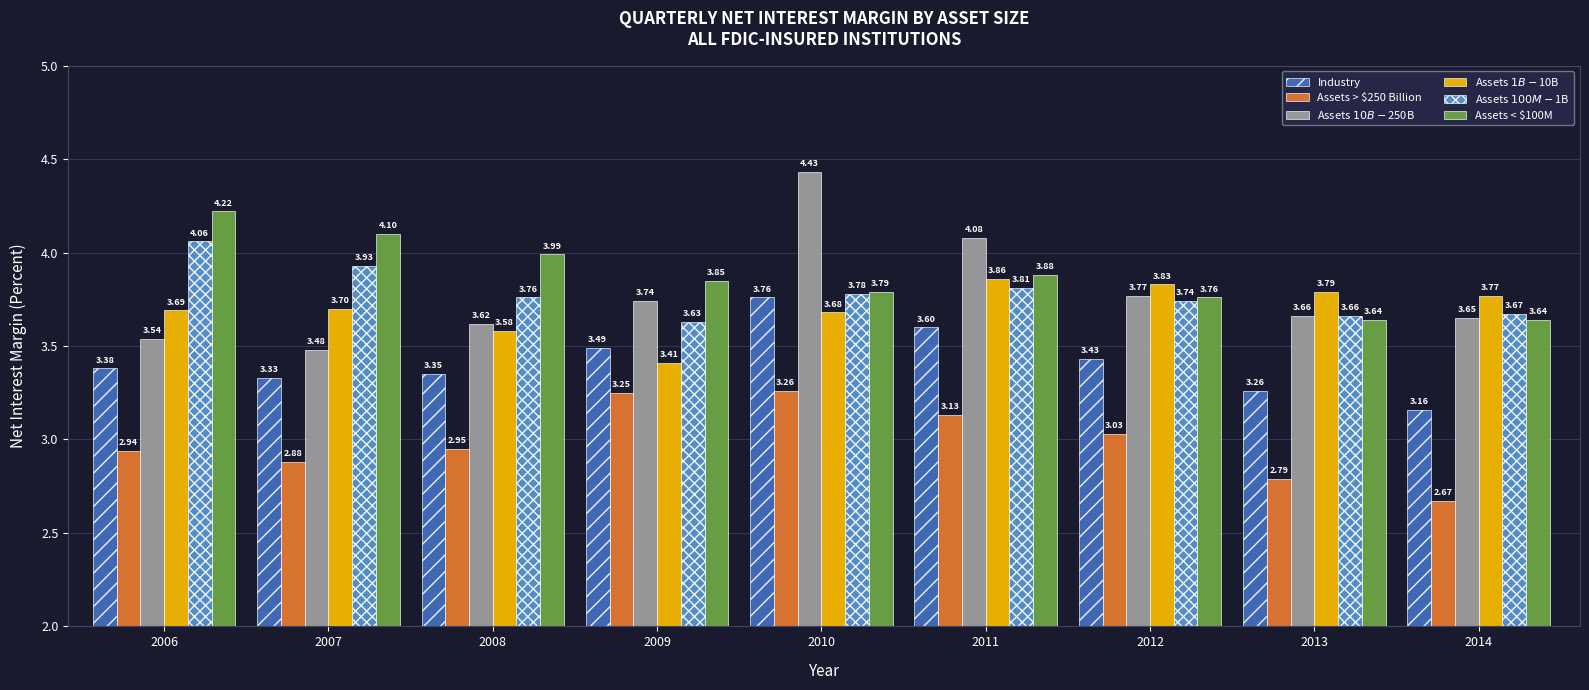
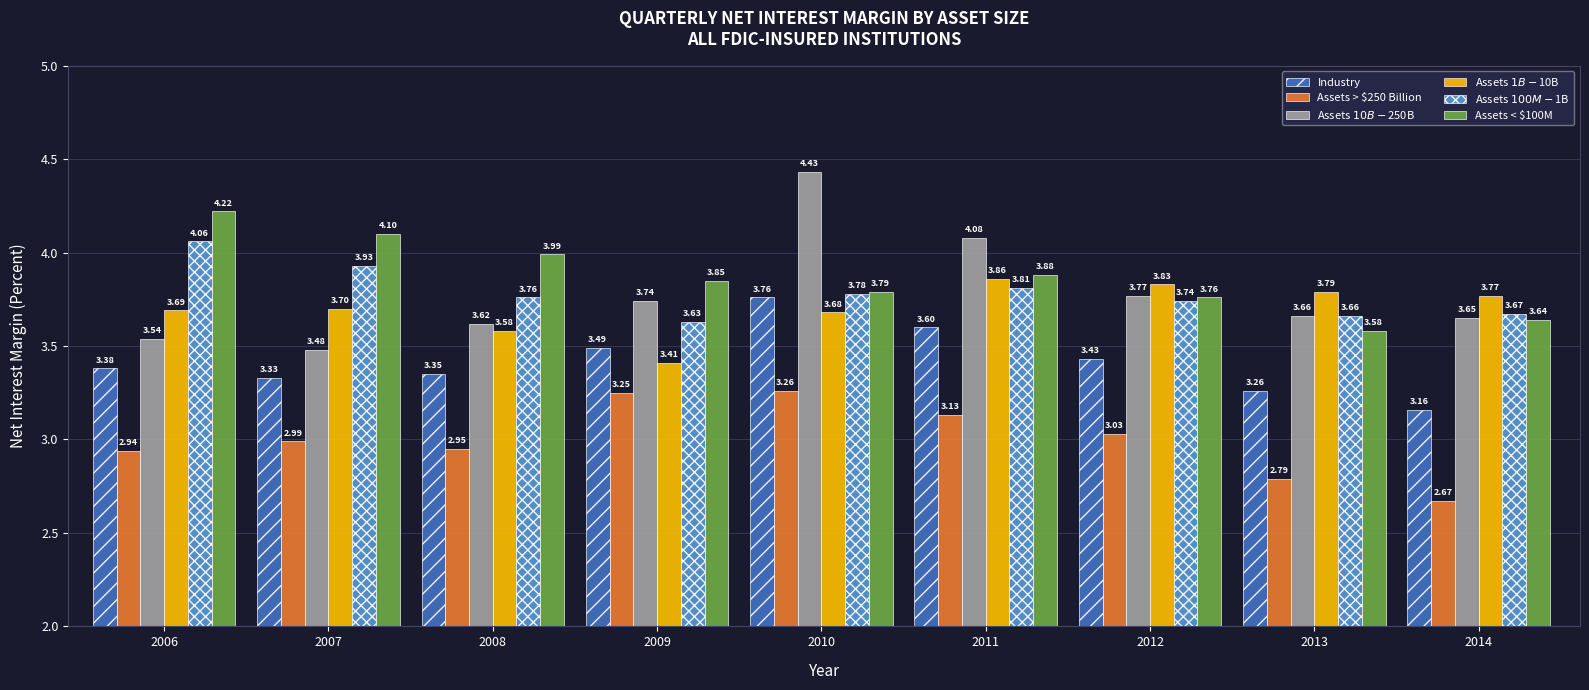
Assets > $250 Billion, 2007: 2.88 -> 2.99
Assets < $100M, 2013: 3.64 -> 3.58
